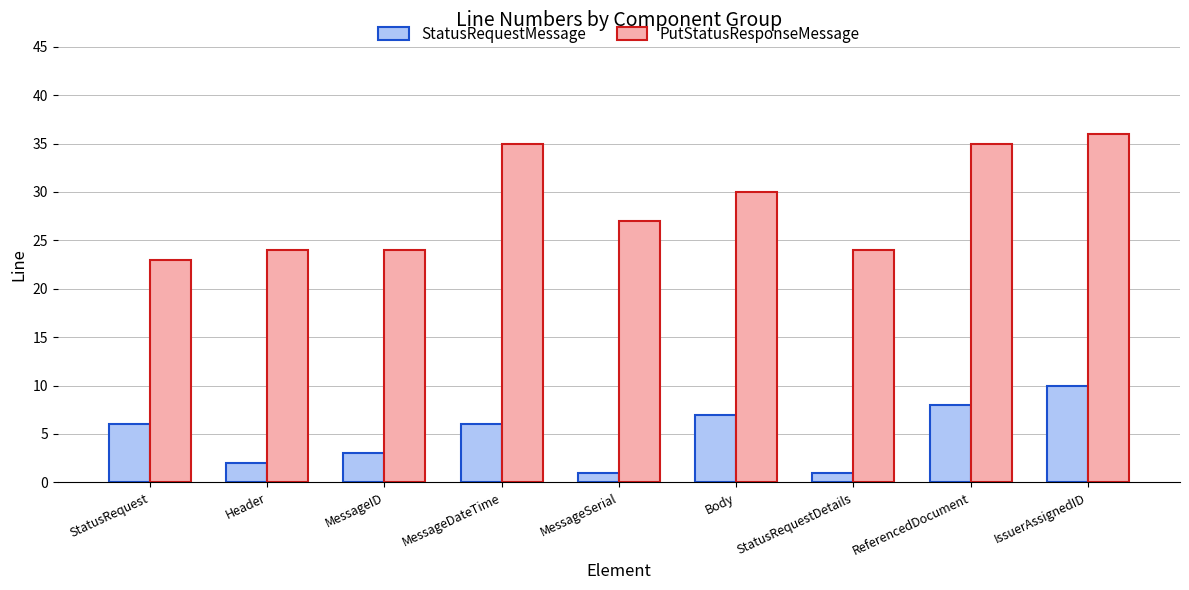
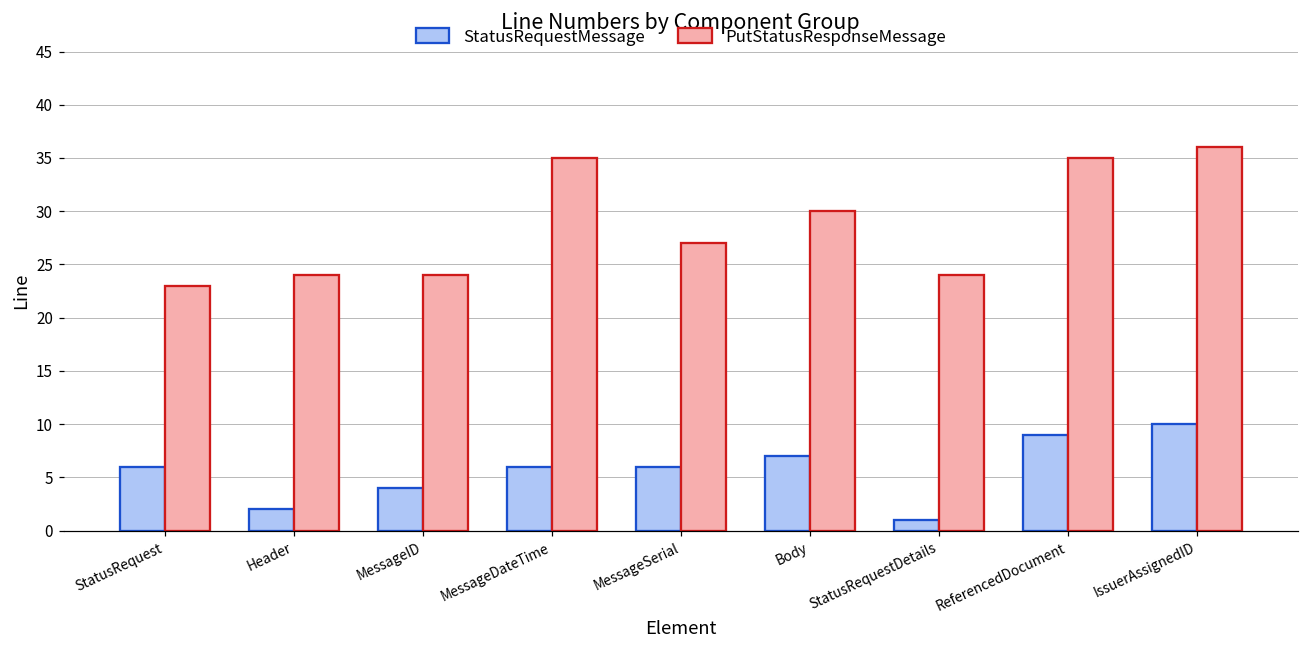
StatusRequestMessage, MessageID: 3 -> 4
StatusRequestMessage, MessageSerial: 1 -> 6
StatusRequestMessage, ReferencedDocument: 8 -> 9
